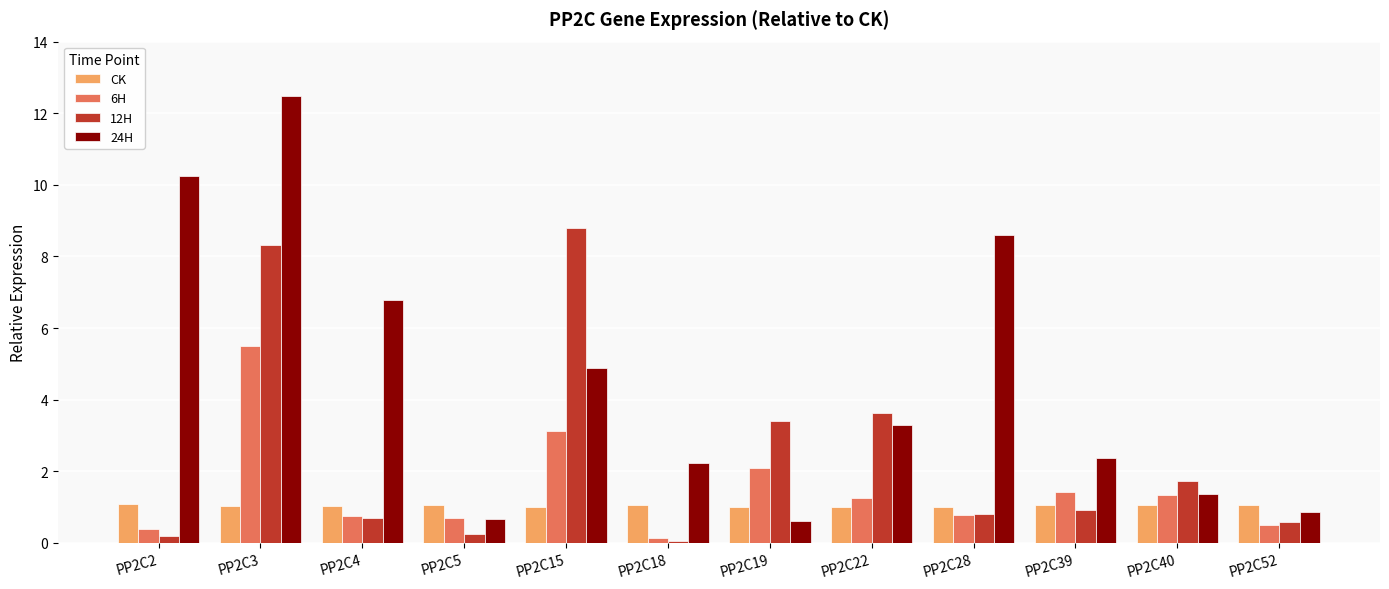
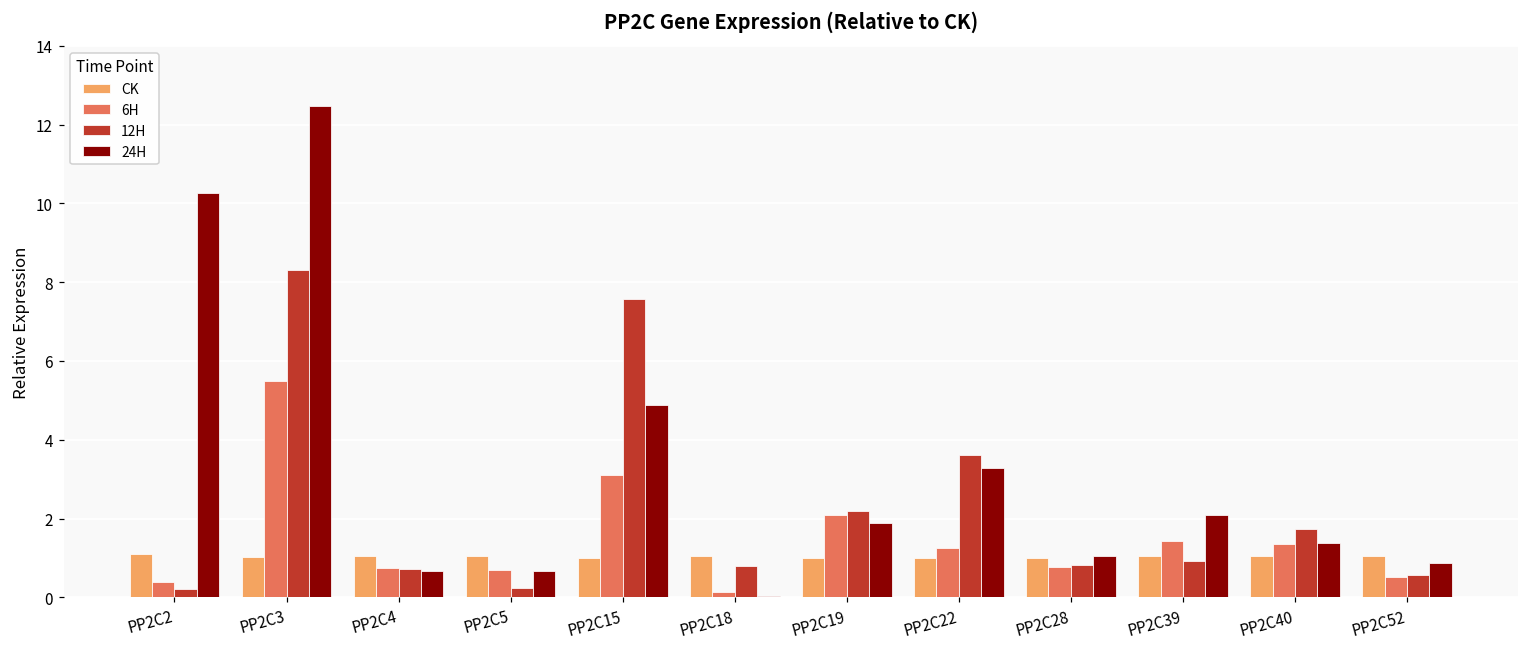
24H, PP2C4: 6.8 -> 0.7
12H, PP2C15: 8.8 -> 7.6
12H, PP2C18: 0.1 -> 0.8
24H, PP2C18: 2.2 -> 0.0
12H, PP2C19: 3.4 -> 2.2
24H, PP2C19: 0.6 -> 1.9
24H, PP2C28: 8.6 -> 1.1
24H, PP2C39: 2.4 -> 2.1
